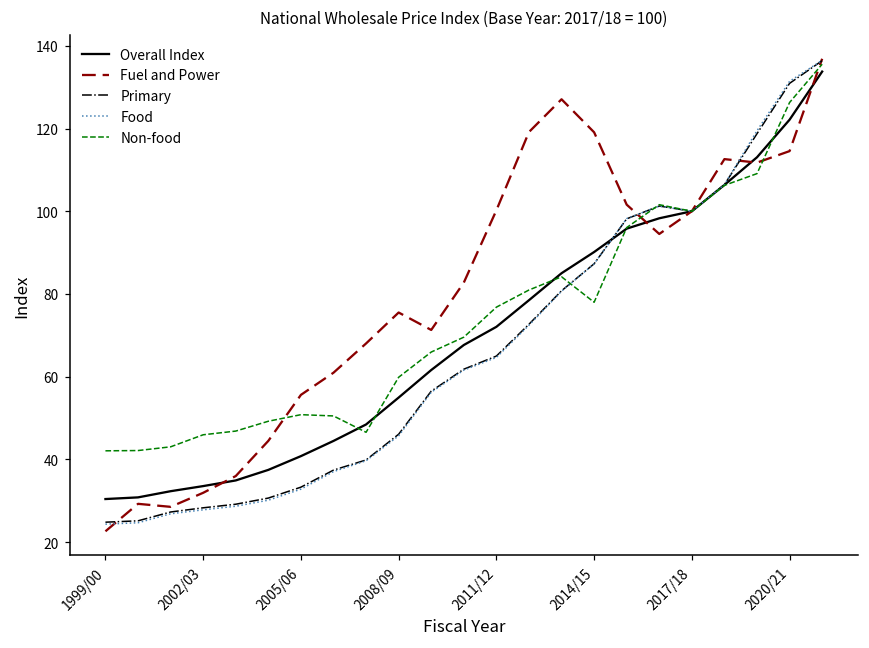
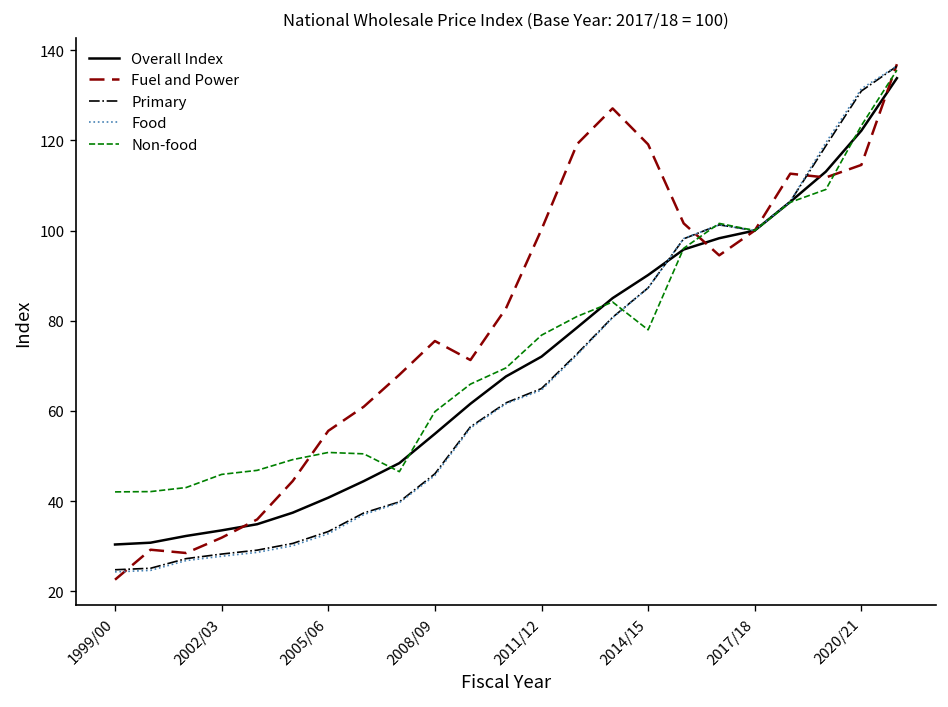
Non-food, 2020/21: 126 -> 123
